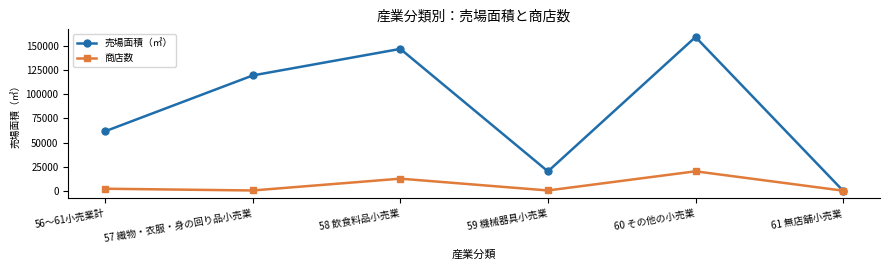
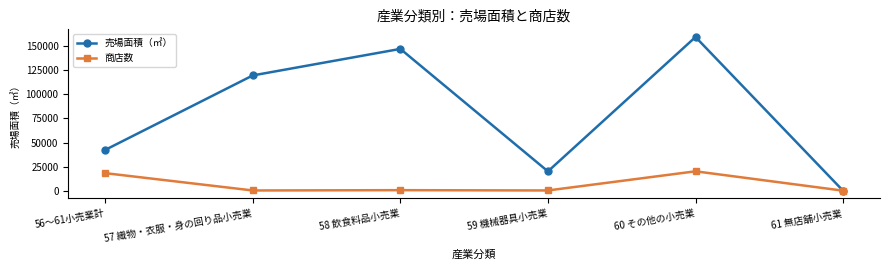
売場面積（㎡）, 56～61小売業計: 60000 -> 40000
商店数, 56～61小売業計: 0 -> 20000
商店数, 58 飲食料品小売業: 10000 -> 0
